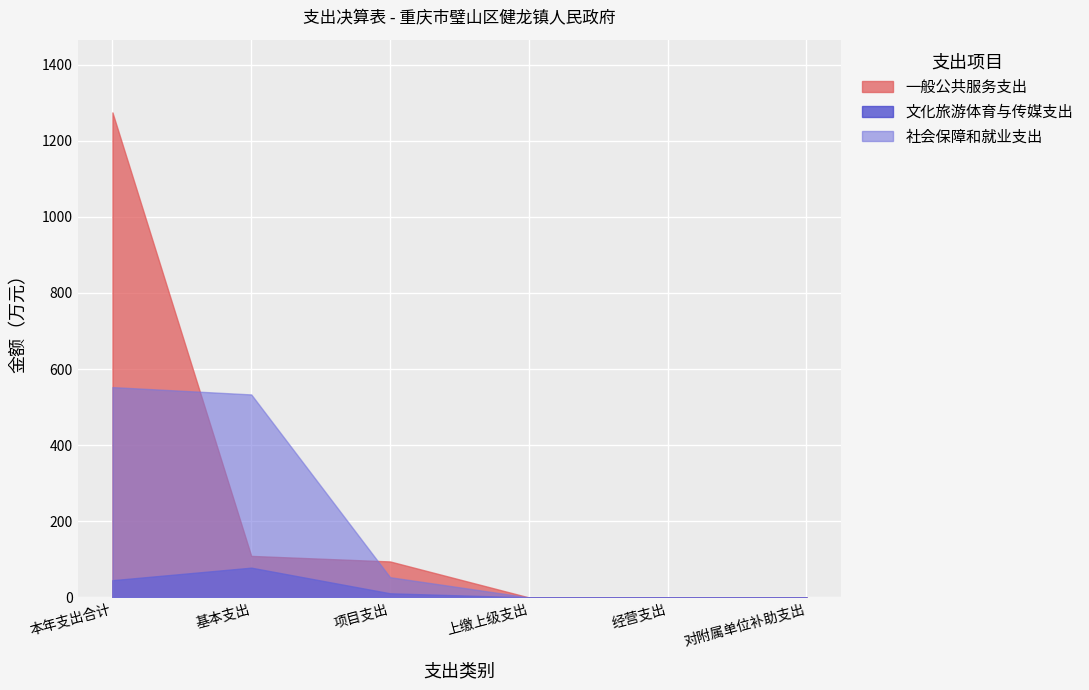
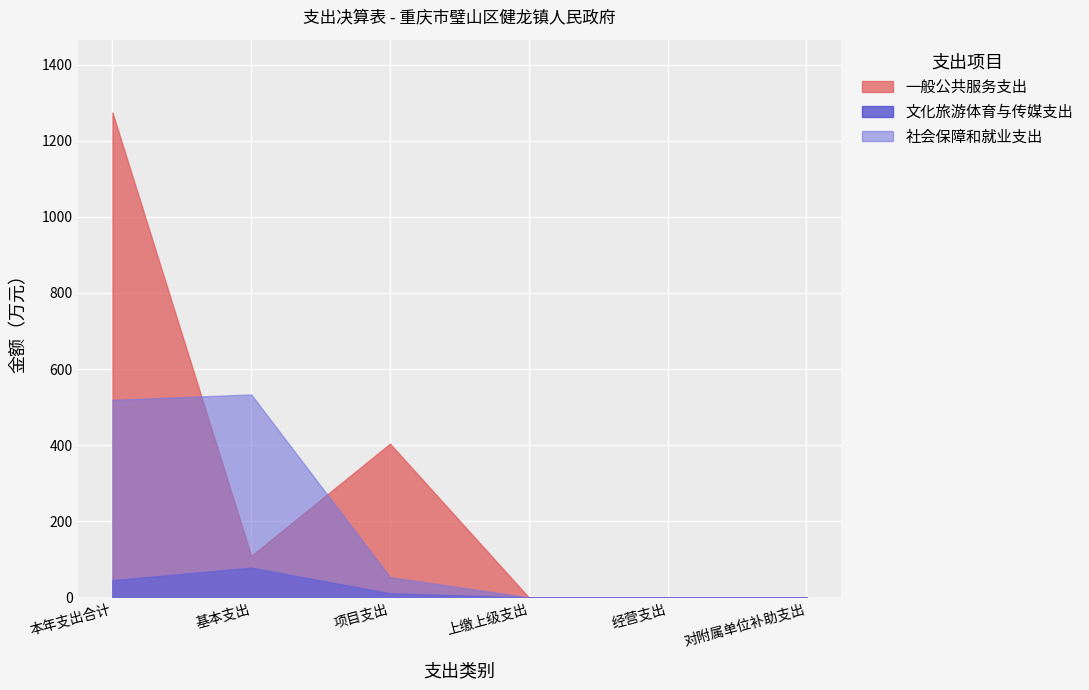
社会保障和就业支出, 本年支出合计: 550 -> 520
一般公共服务支出, 项目支出: 90 -> 400
